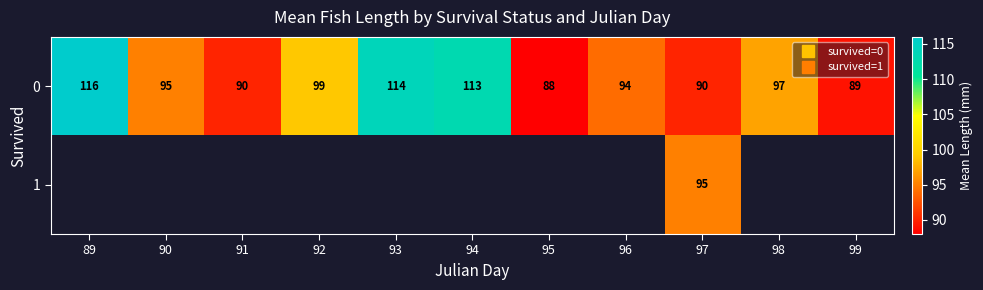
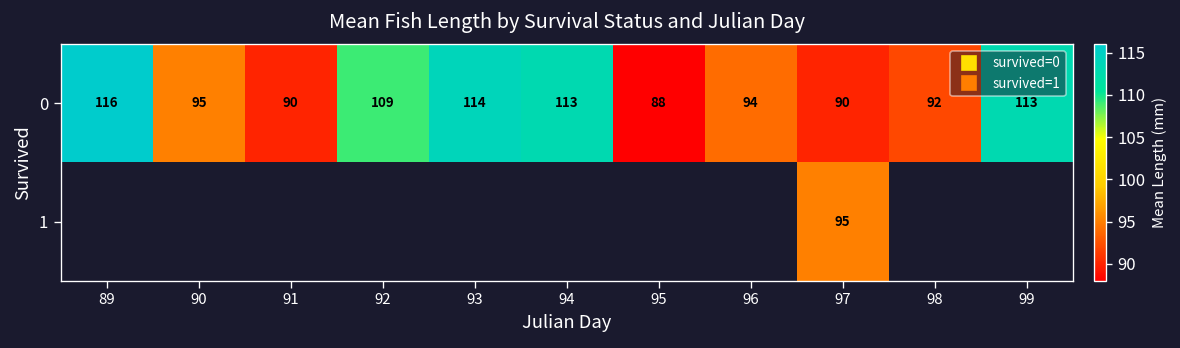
0, 92: 99 -> 109
0, 98: 97 -> 92
0, 99: 89 -> 113
